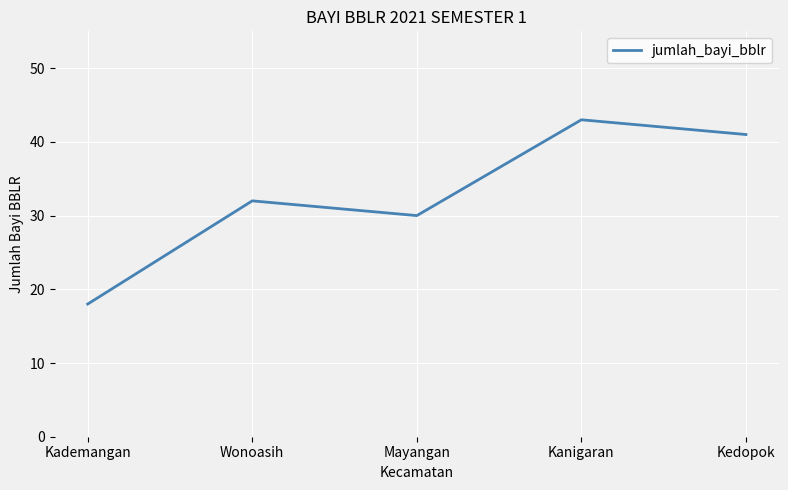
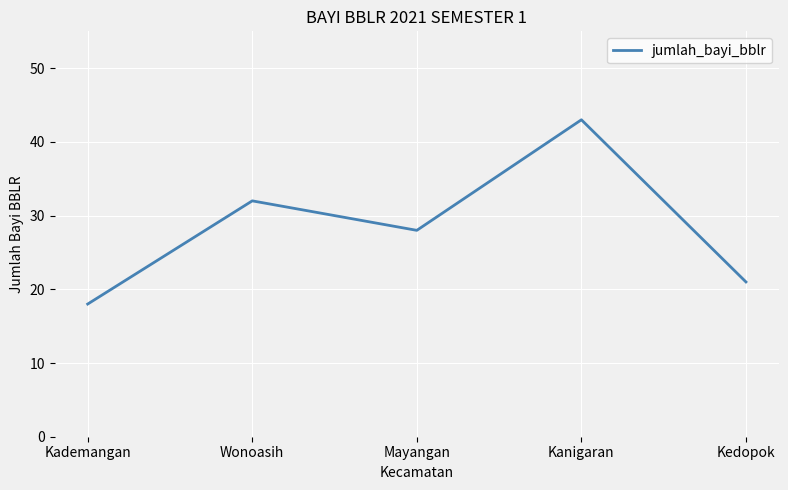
Mayangan: 30 -> 28
Kedopok: 41 -> 21
